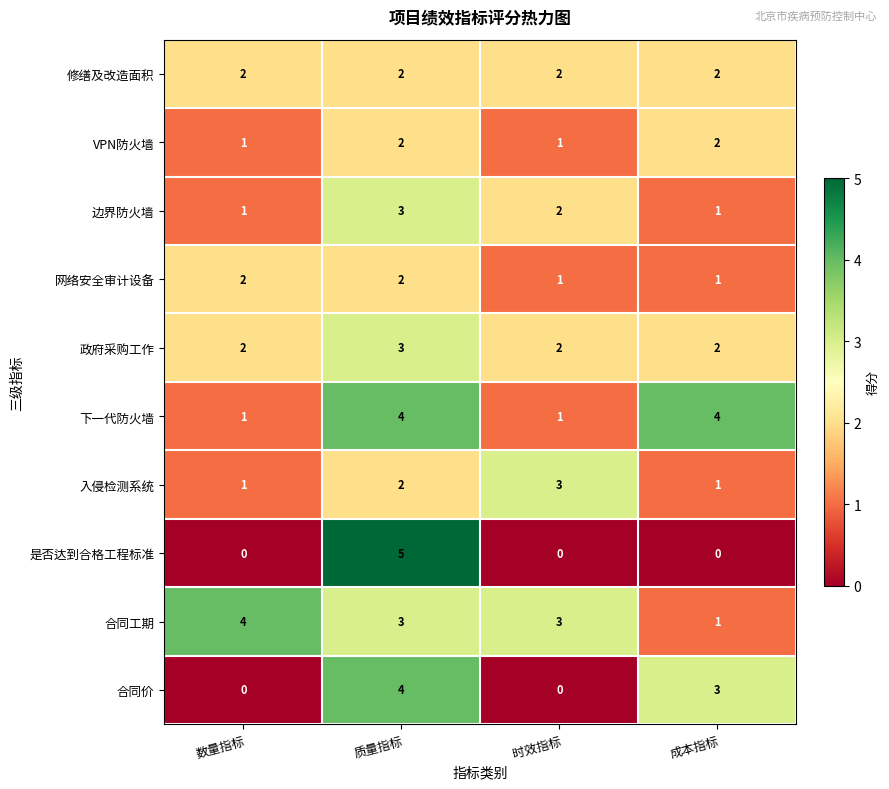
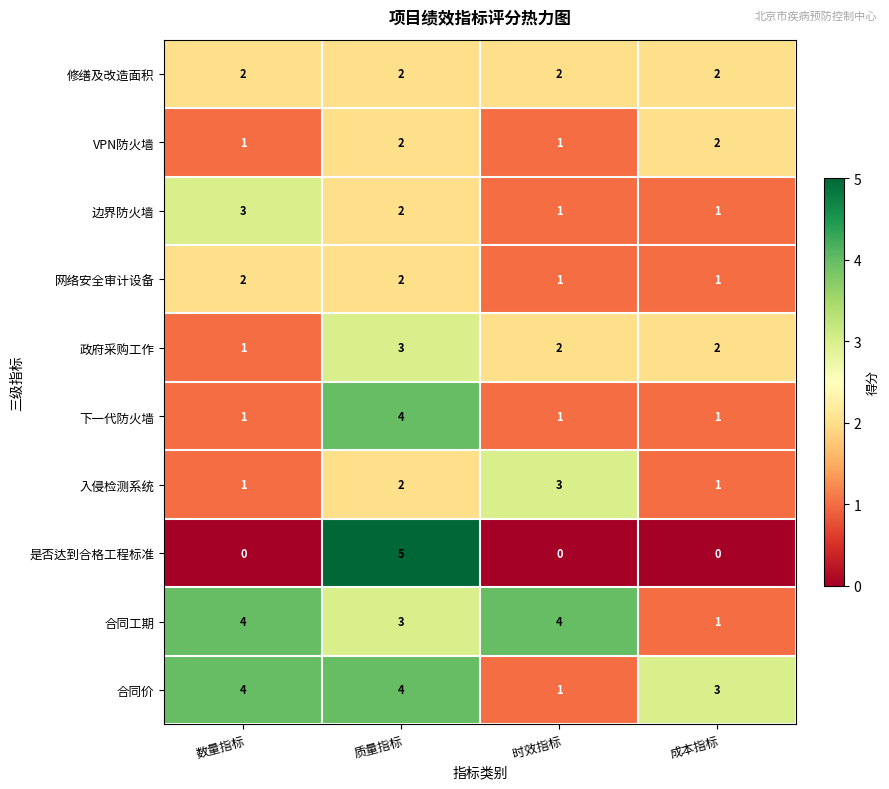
边界防火墙, 数量指标: 1 -> 3
边界防火墙, 质量指标: 3 -> 2
边界防火墙, 时效指标: 2 -> 1
政府采购工作, 数量指标: 2 -> 1
下一代防火墙, 成本指标: 4 -> 1
合同工期, 时效指标: 3 -> 4
合同价, 数量指标: 0 -> 4
合同价, 时效指标: 0 -> 1
